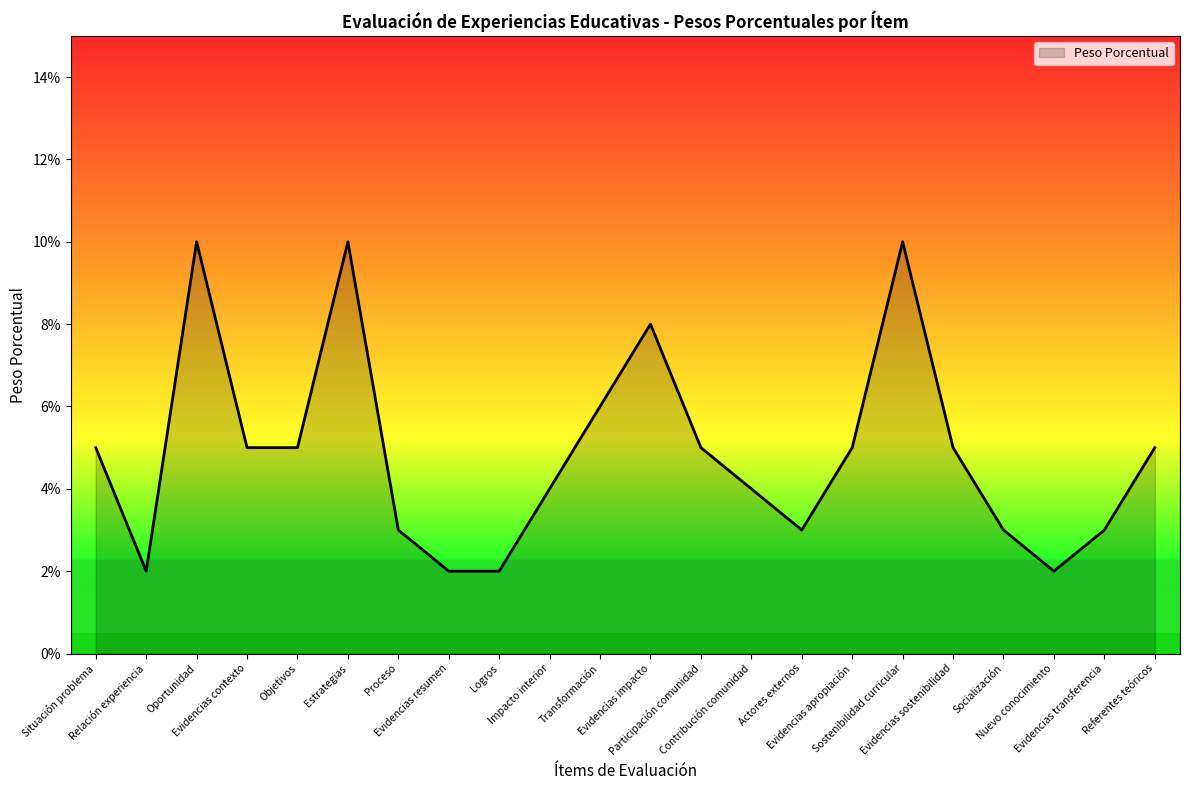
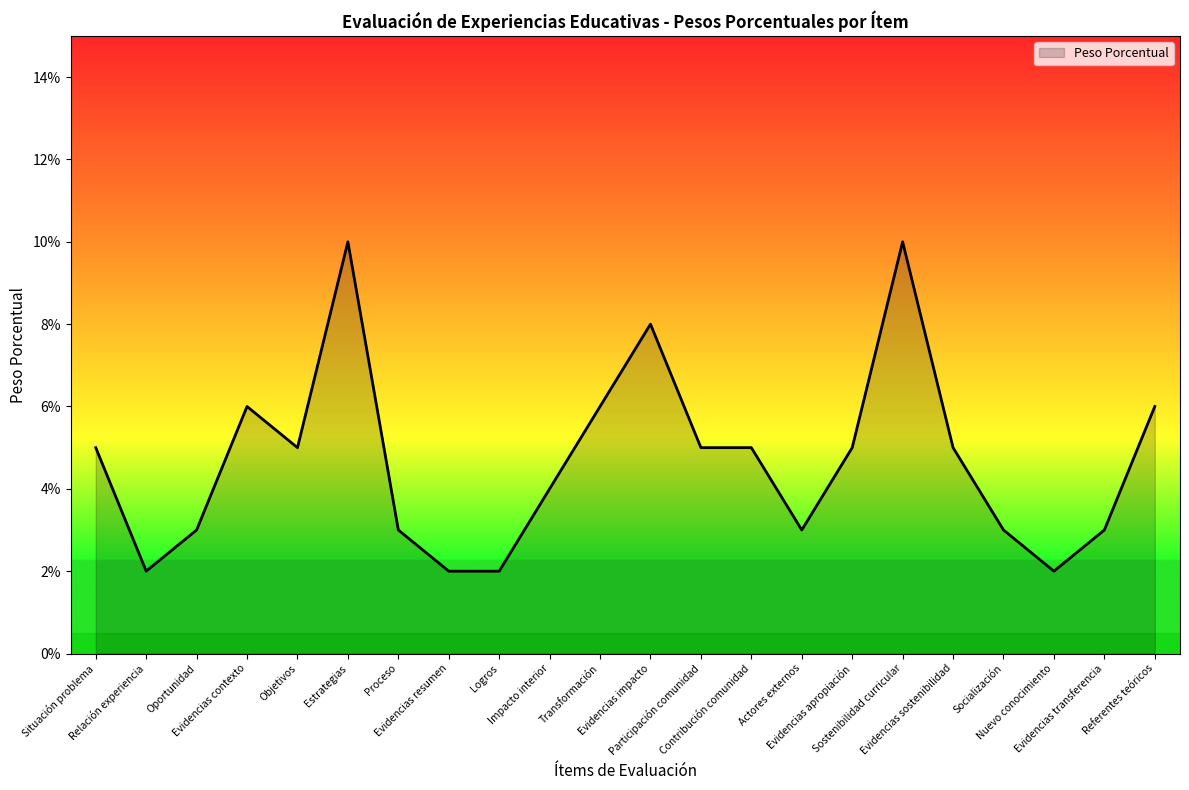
Oportunidad: 10.0% -> 3.0%
Evidencias contexto: 5.0% -> 6.0%
Contribución comunidad: 4.0% -> 5.0%
Referentes teóricos: 5.0% -> 6.0%
